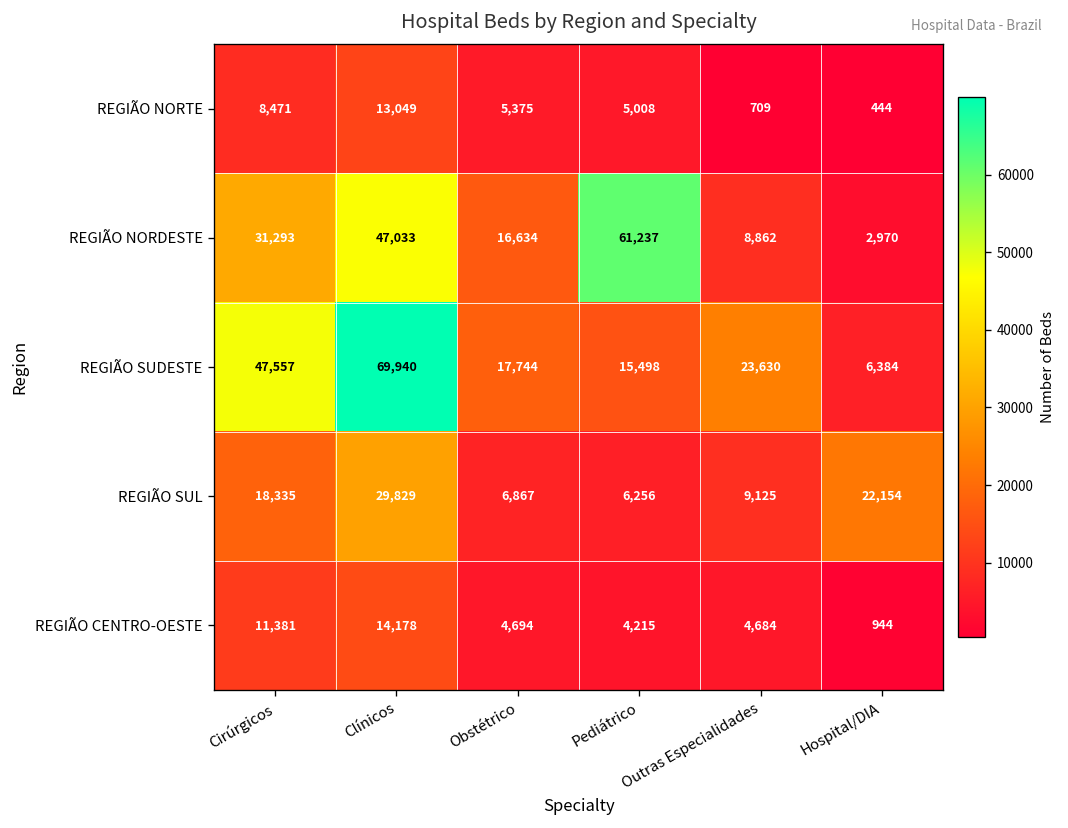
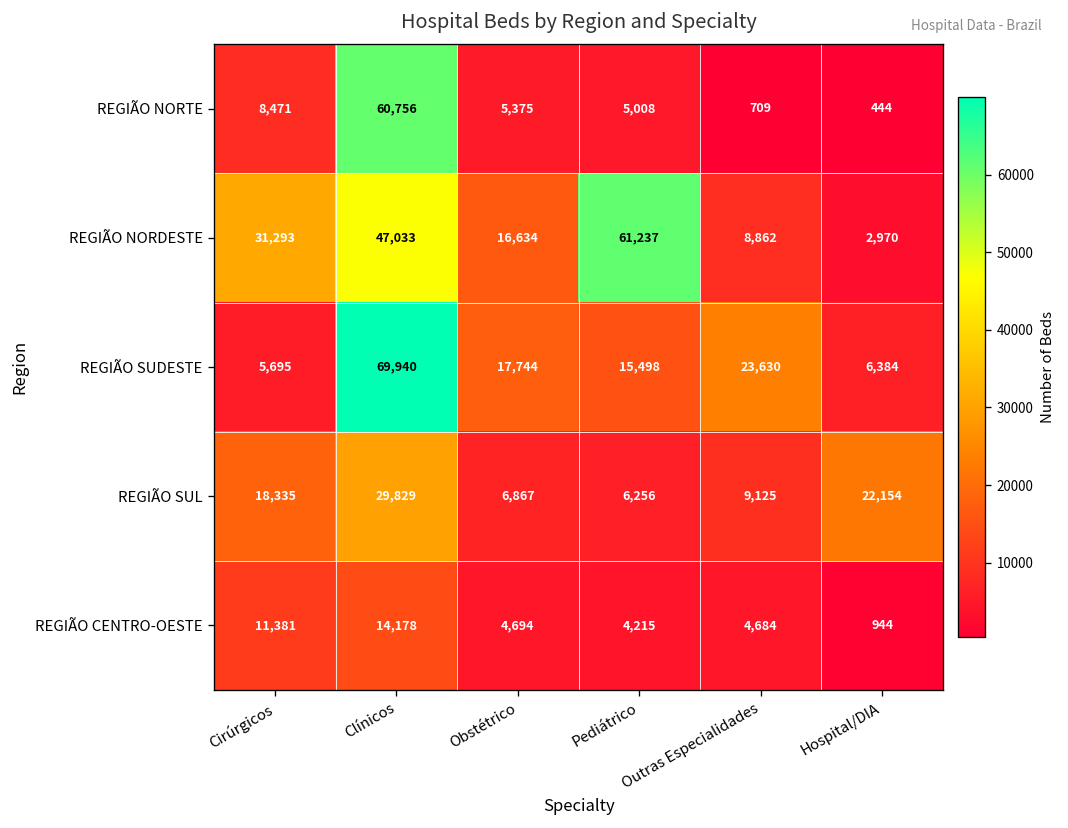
REGIÃO NORTE, Clínicos: 13,049 -> 60,756
REGIÃO SUDESTE, Cirúrgicos: 47,557 -> 5,695
